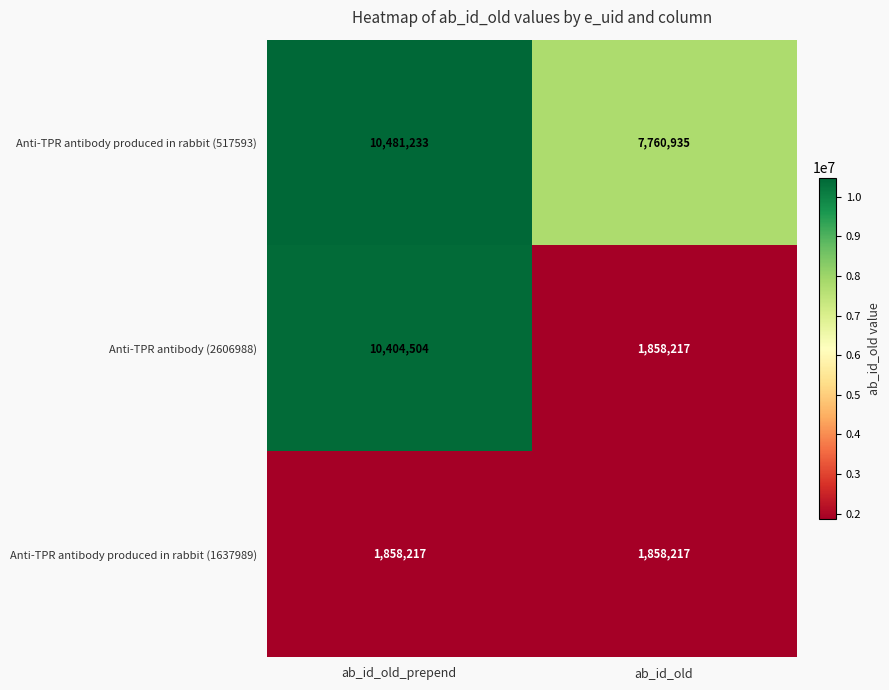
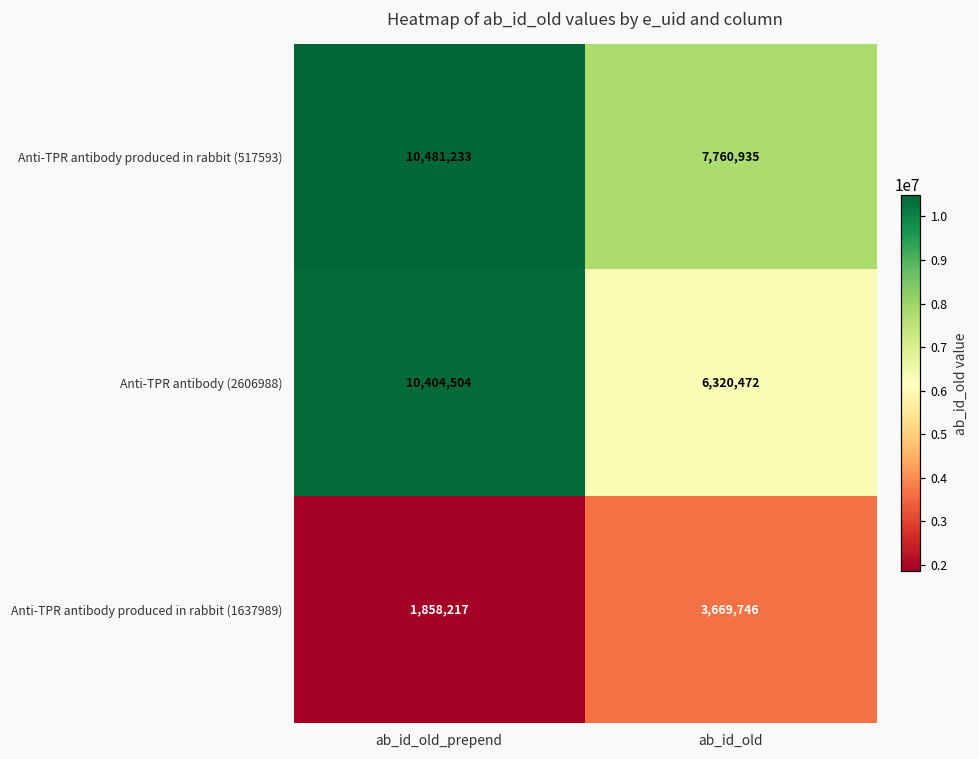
Anti-TPR antibody (2606988), ab_id_old: 1,858,217 -> 6,320,472
Anti-TPR antibody produced in rabbit (1637989), ab_id_old: 1,858,217 -> 3,669,746
